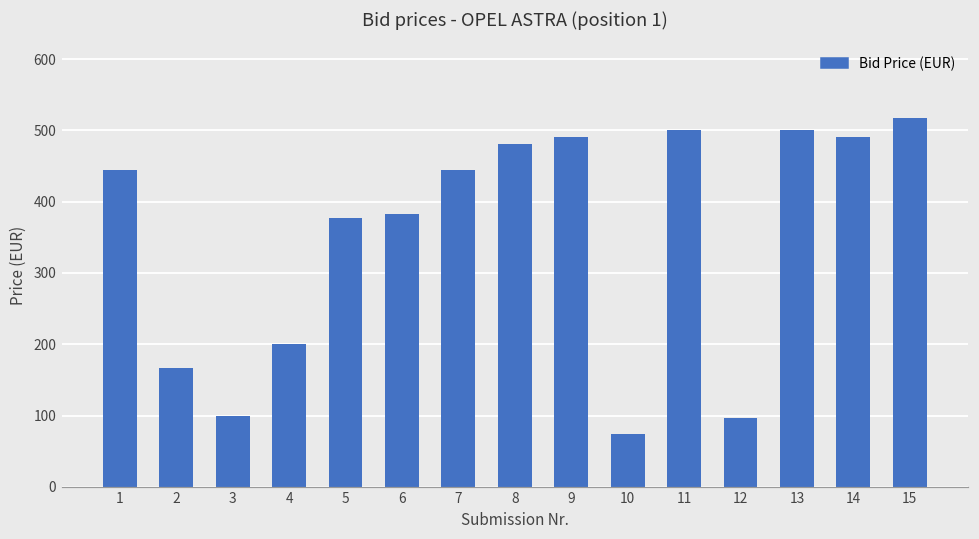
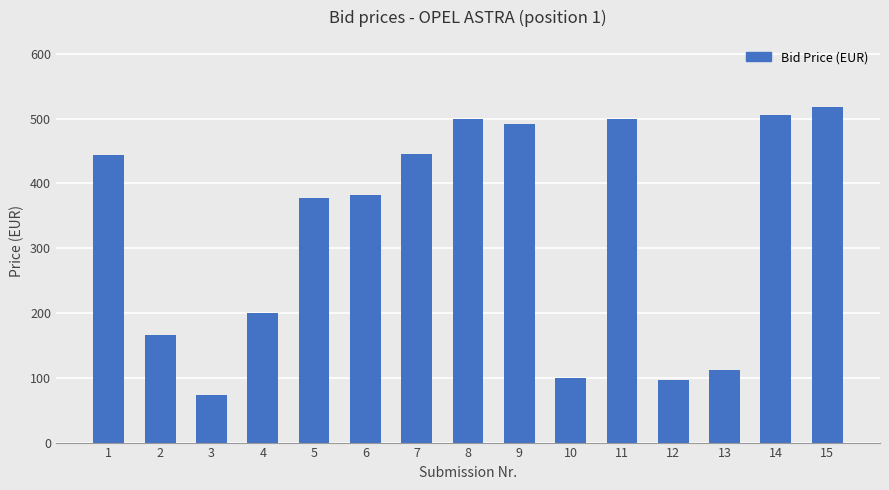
3: 100 -> 70
8: 480 -> 500
10: 70 -> 100
13: 500 -> 110
14: 490 -> 510
